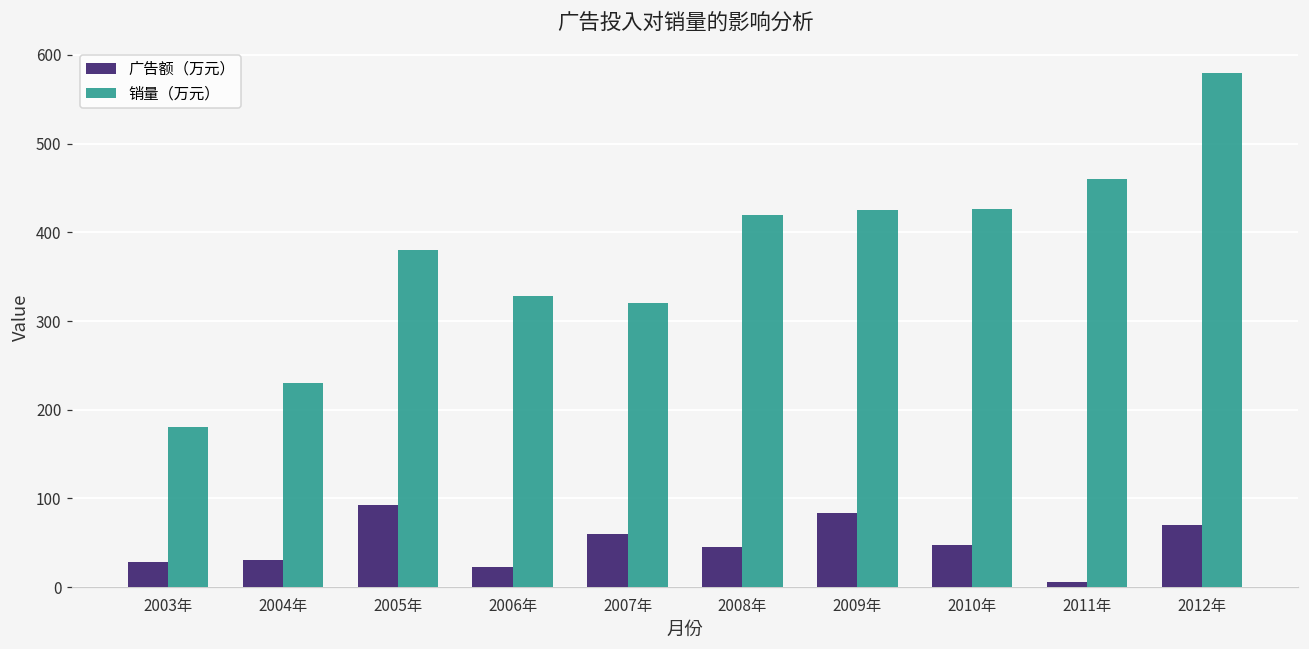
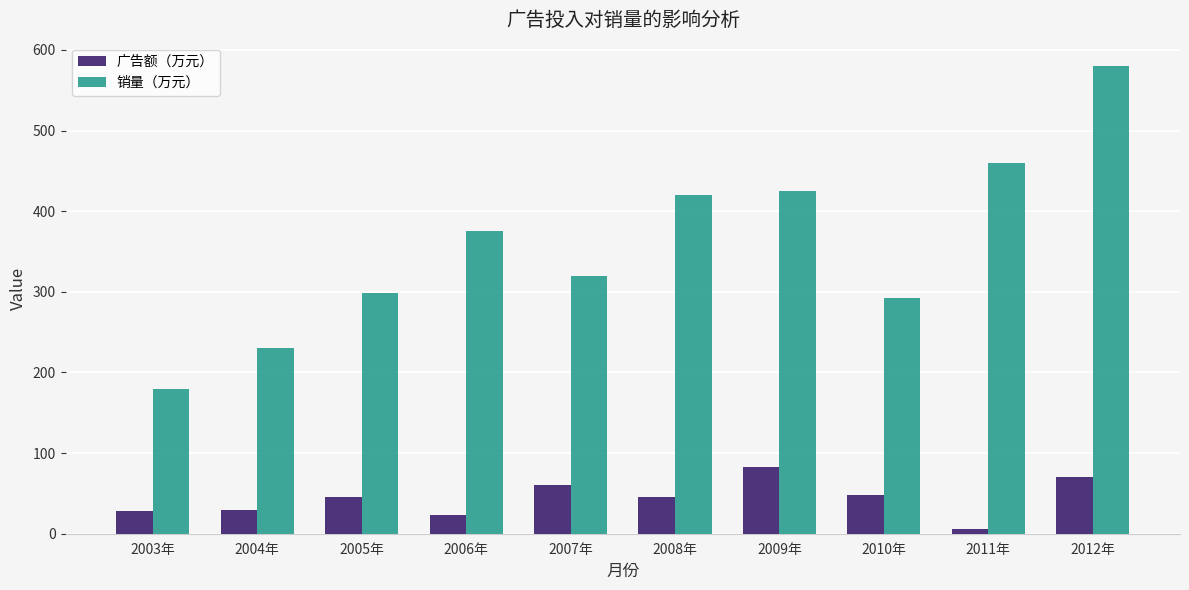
广告额（万元）, 2005年: 90 -> 50
销量（万元）, 2005年: 380 -> 300
销量（万元）, 2006年: 330 -> 380
销量（万元）, 2010年: 430 -> 290
